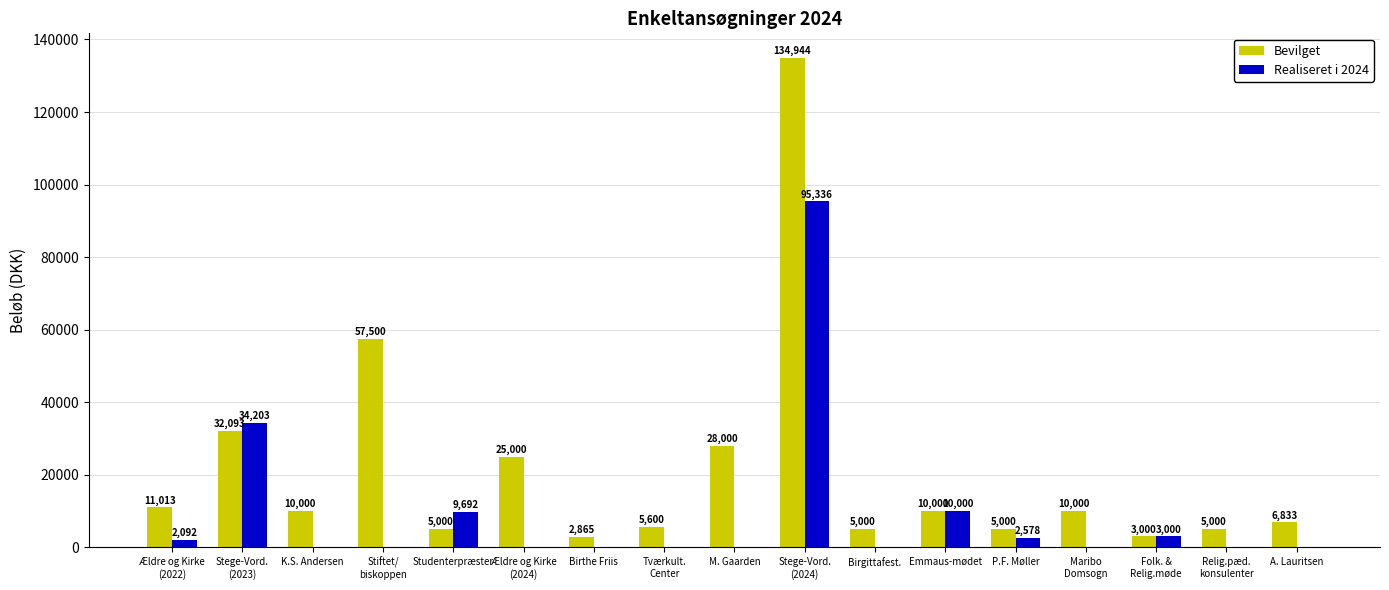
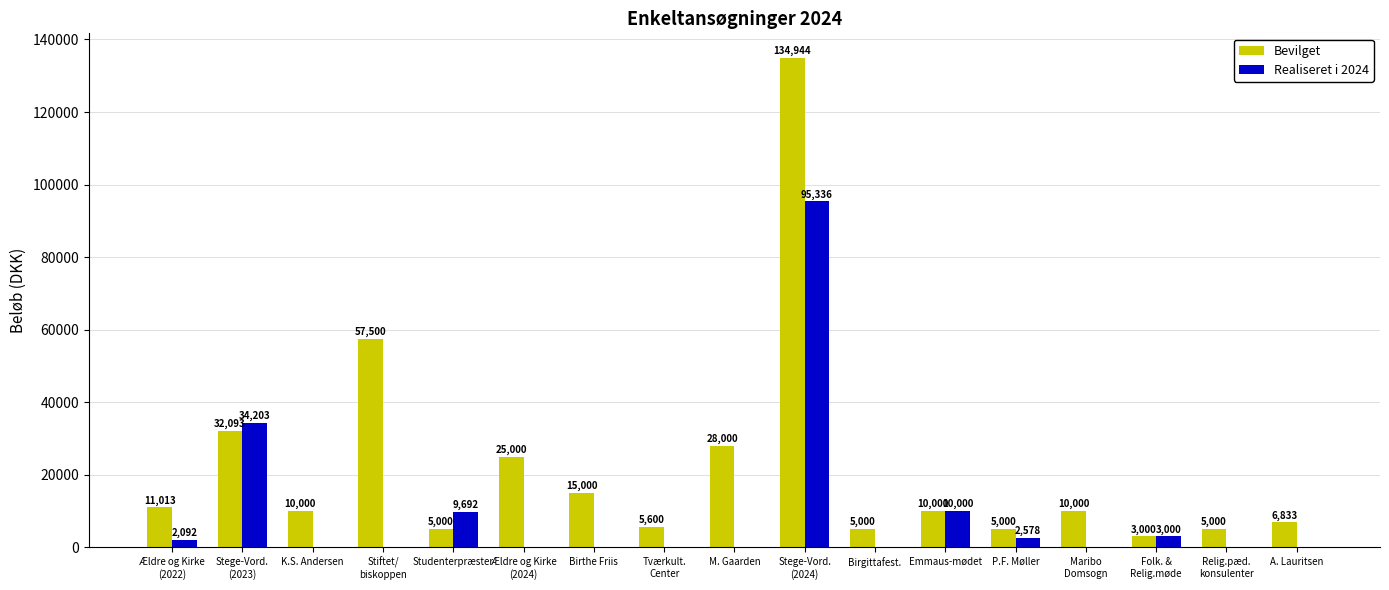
Bevilget, Birthe Friis: 2,865 -> 15,000
